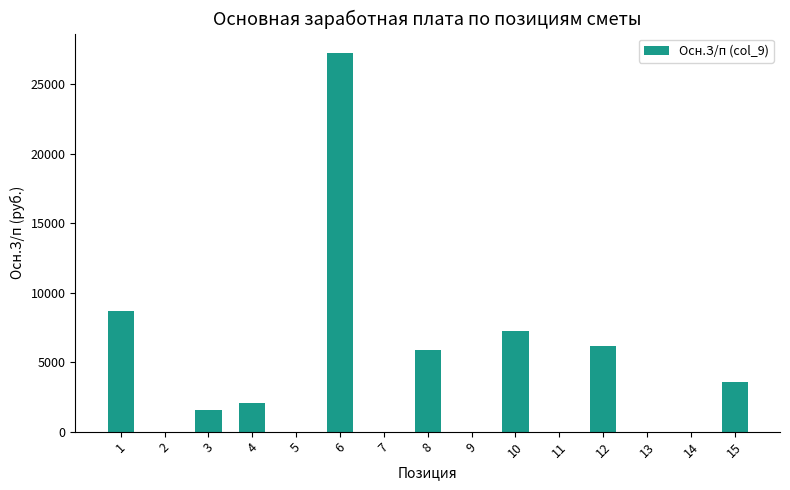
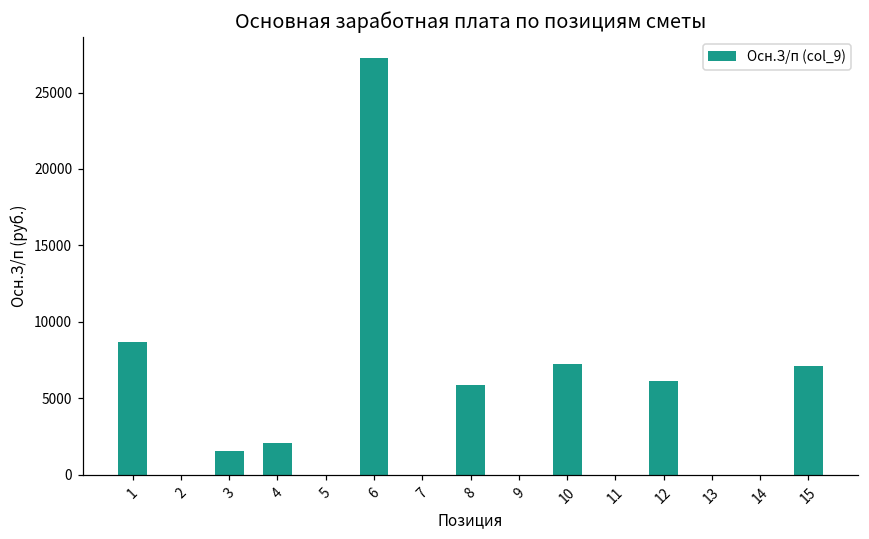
15: 3600 -> 7100
